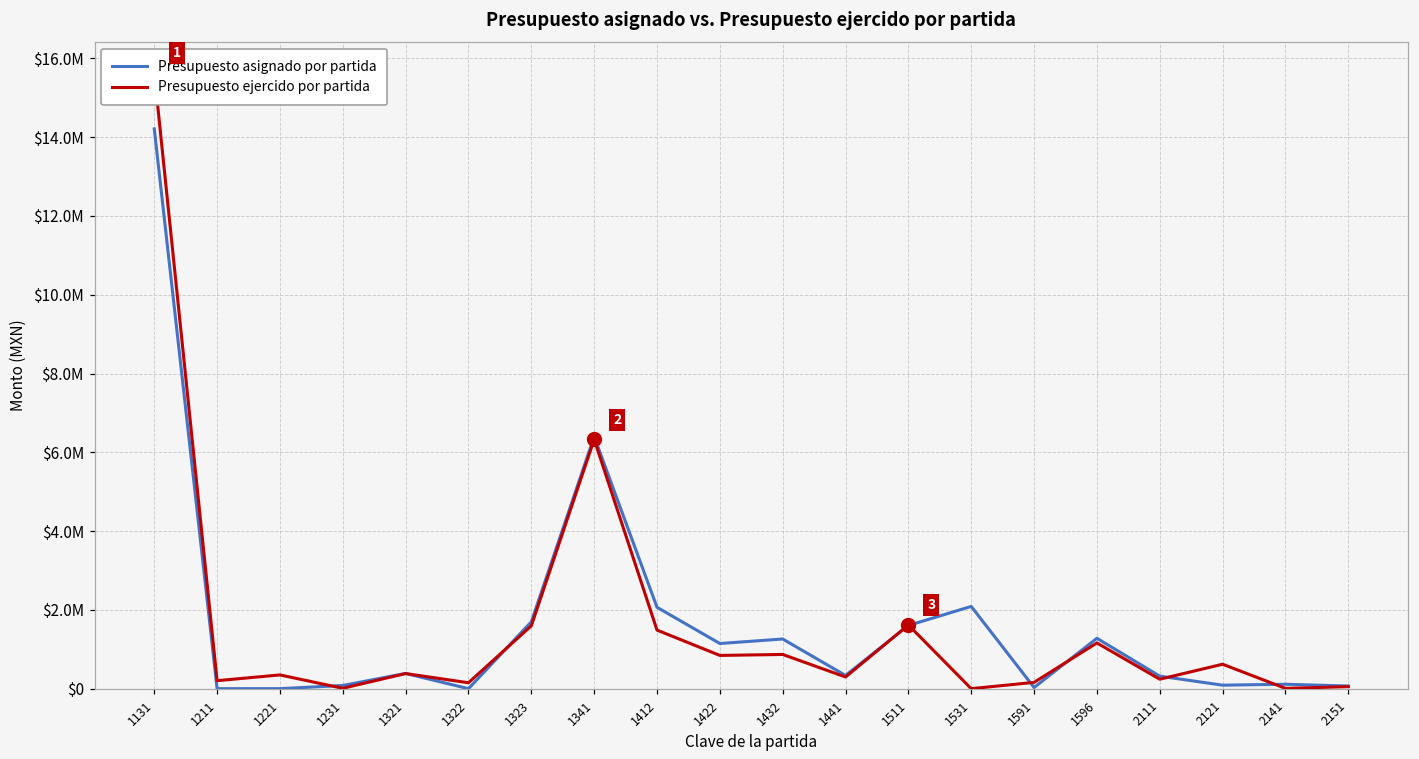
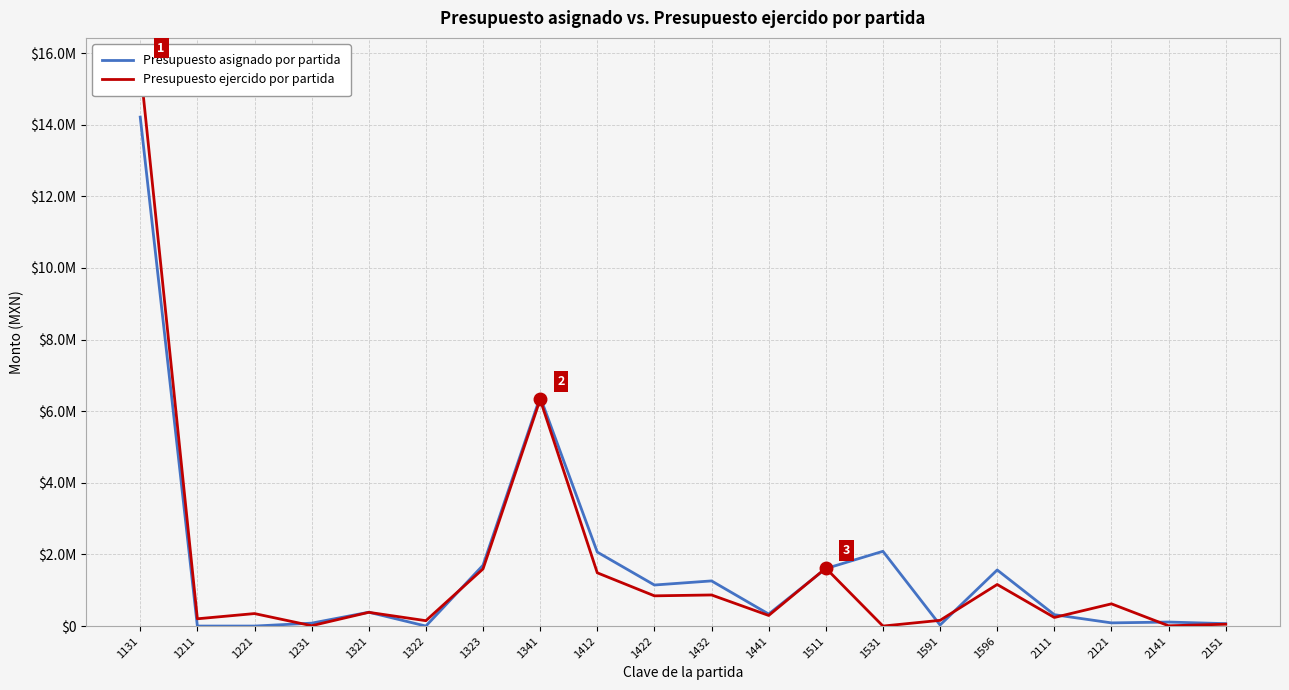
Presupuesto asignado por partida, 1596: $1300000 -> $1600000
